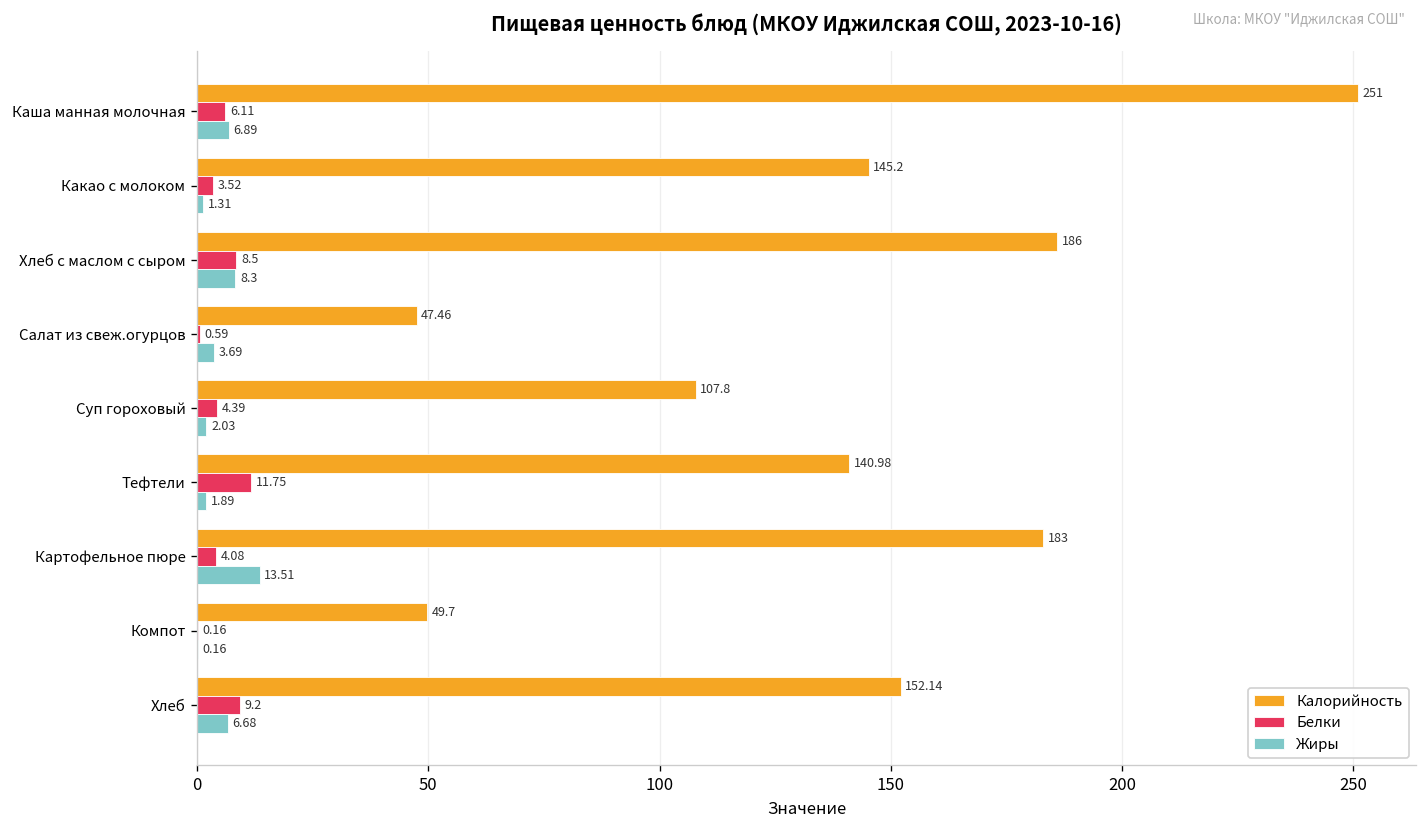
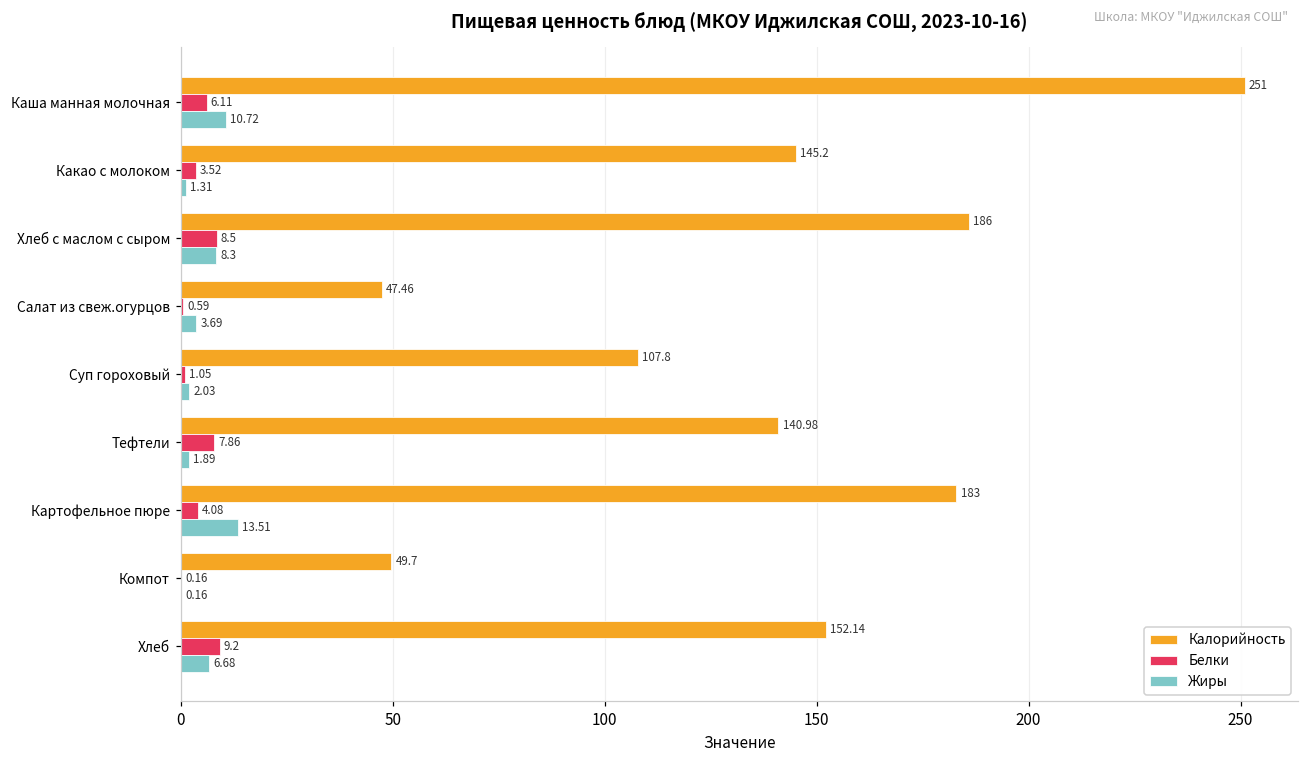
Жиры, Каша манная молочная: 6.89 -> 10.72
Белки, Суп гороховый: 4.39 -> 1.05
Белки, Тефтели: 11.75 -> 7.86
